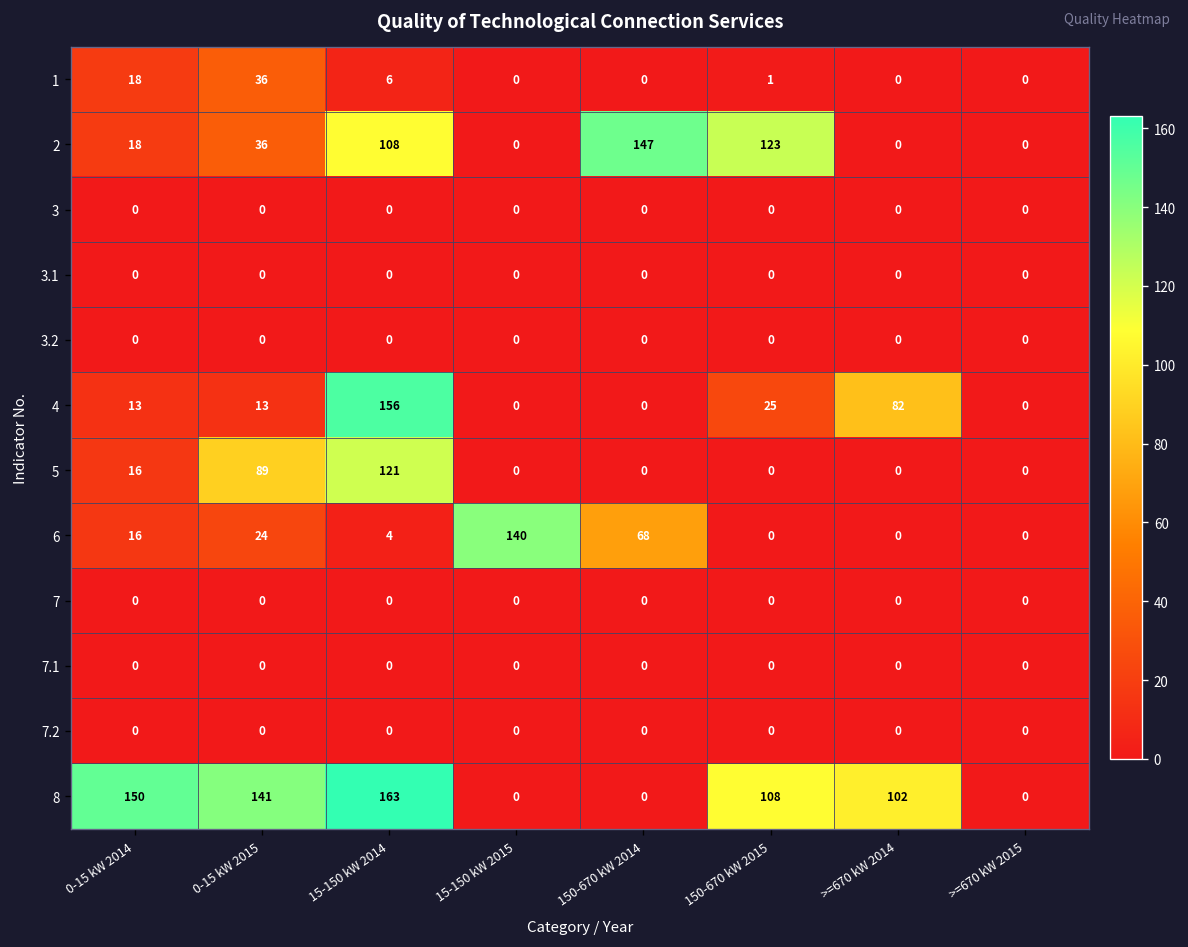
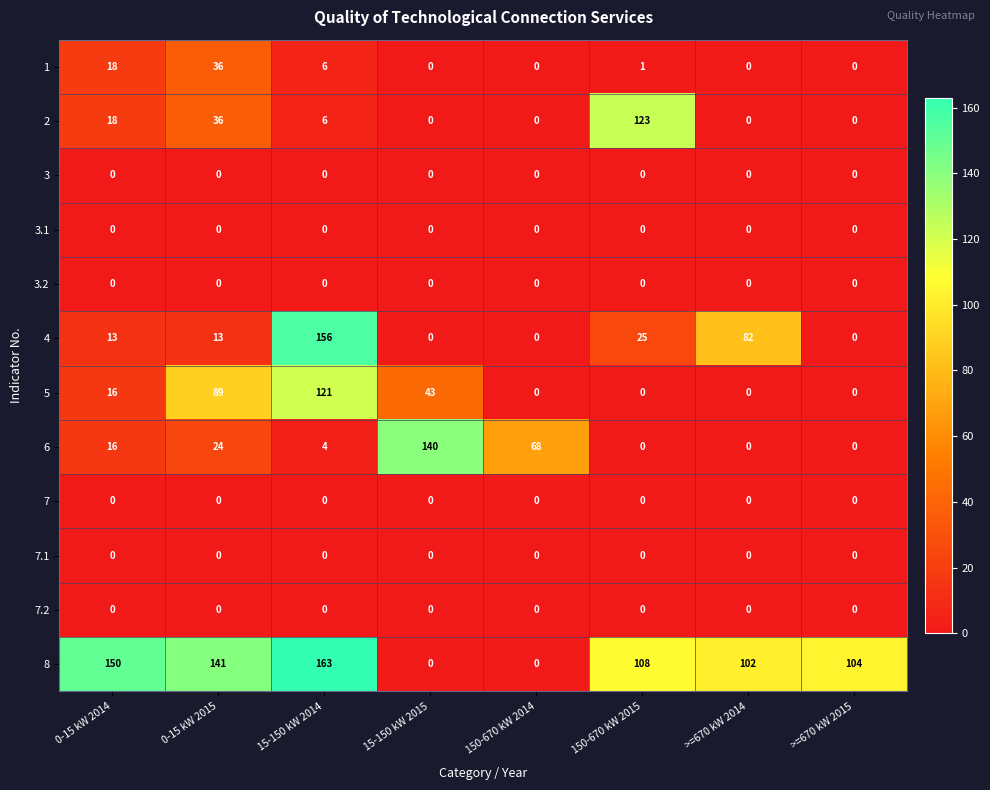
2, 15-150 kW 2014: 108 -> 6
2, 150-670 kW 2014: 147 -> 0
5, 15-150 kW 2015: 0 -> 43
8, >=670 kW 2015: 0 -> 104
